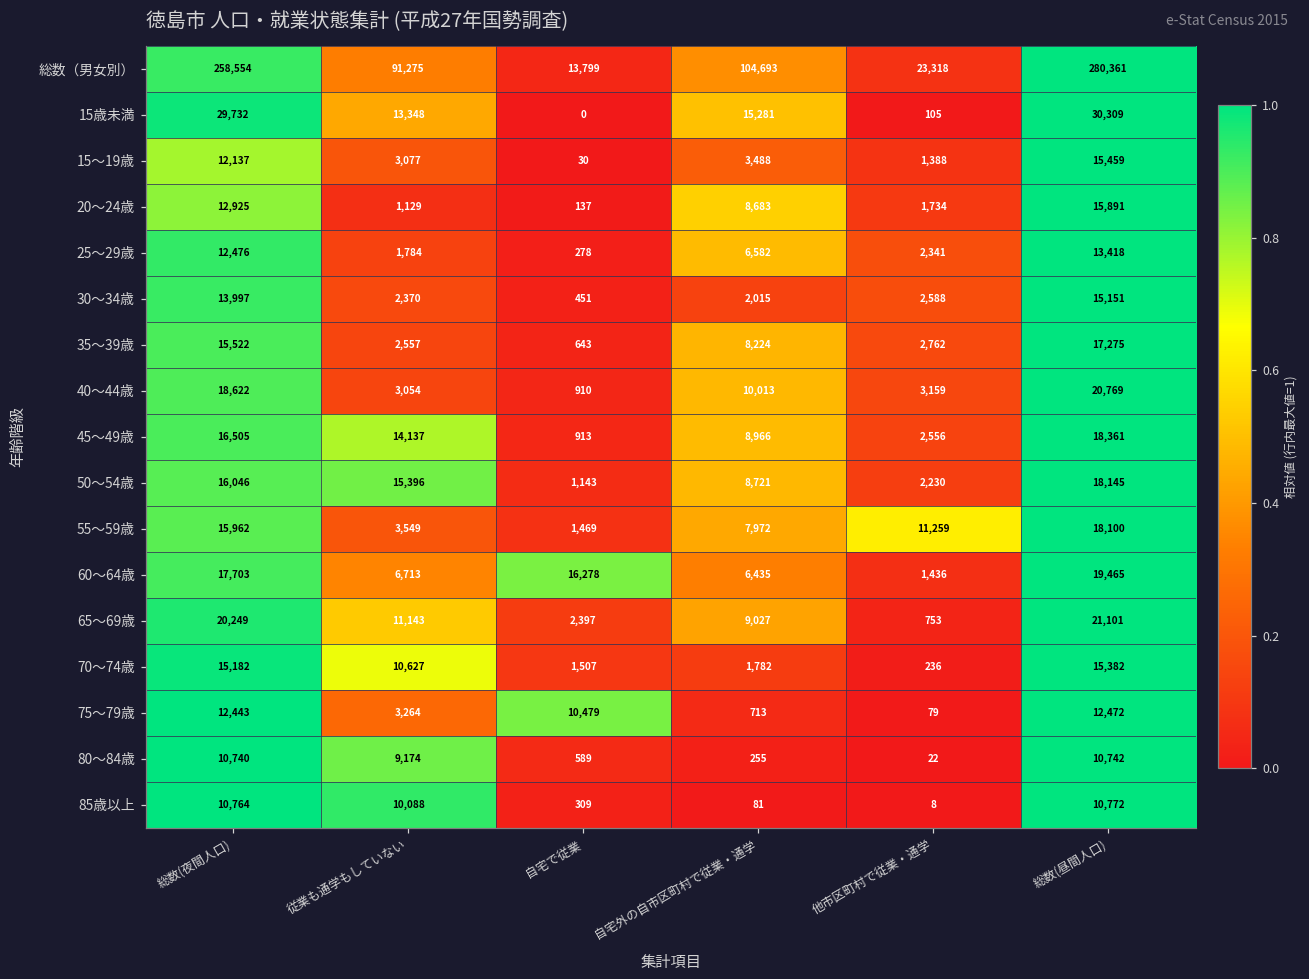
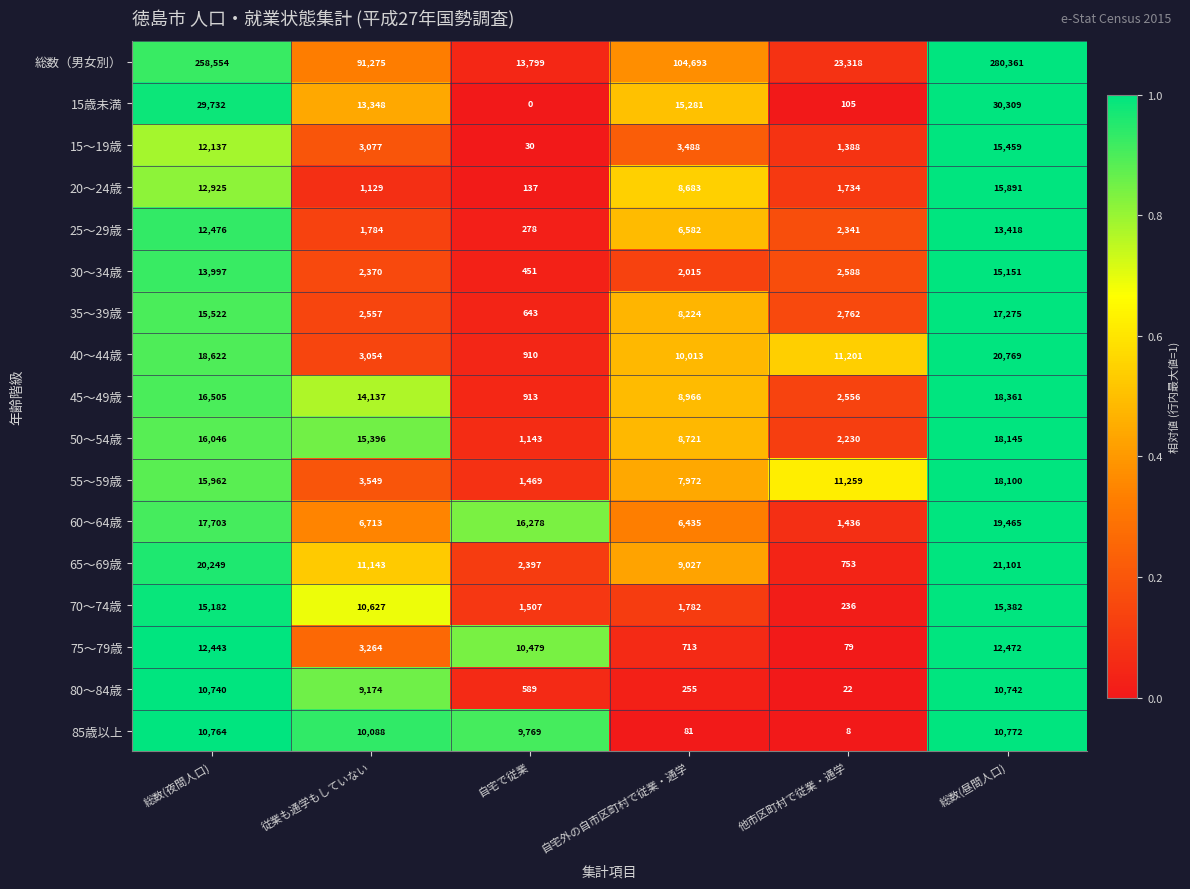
40～44歳, 他市区町村で従業・通学: 3,159 -> 11,201
85歳以上, 自宅で従業: 309 -> 9,769
